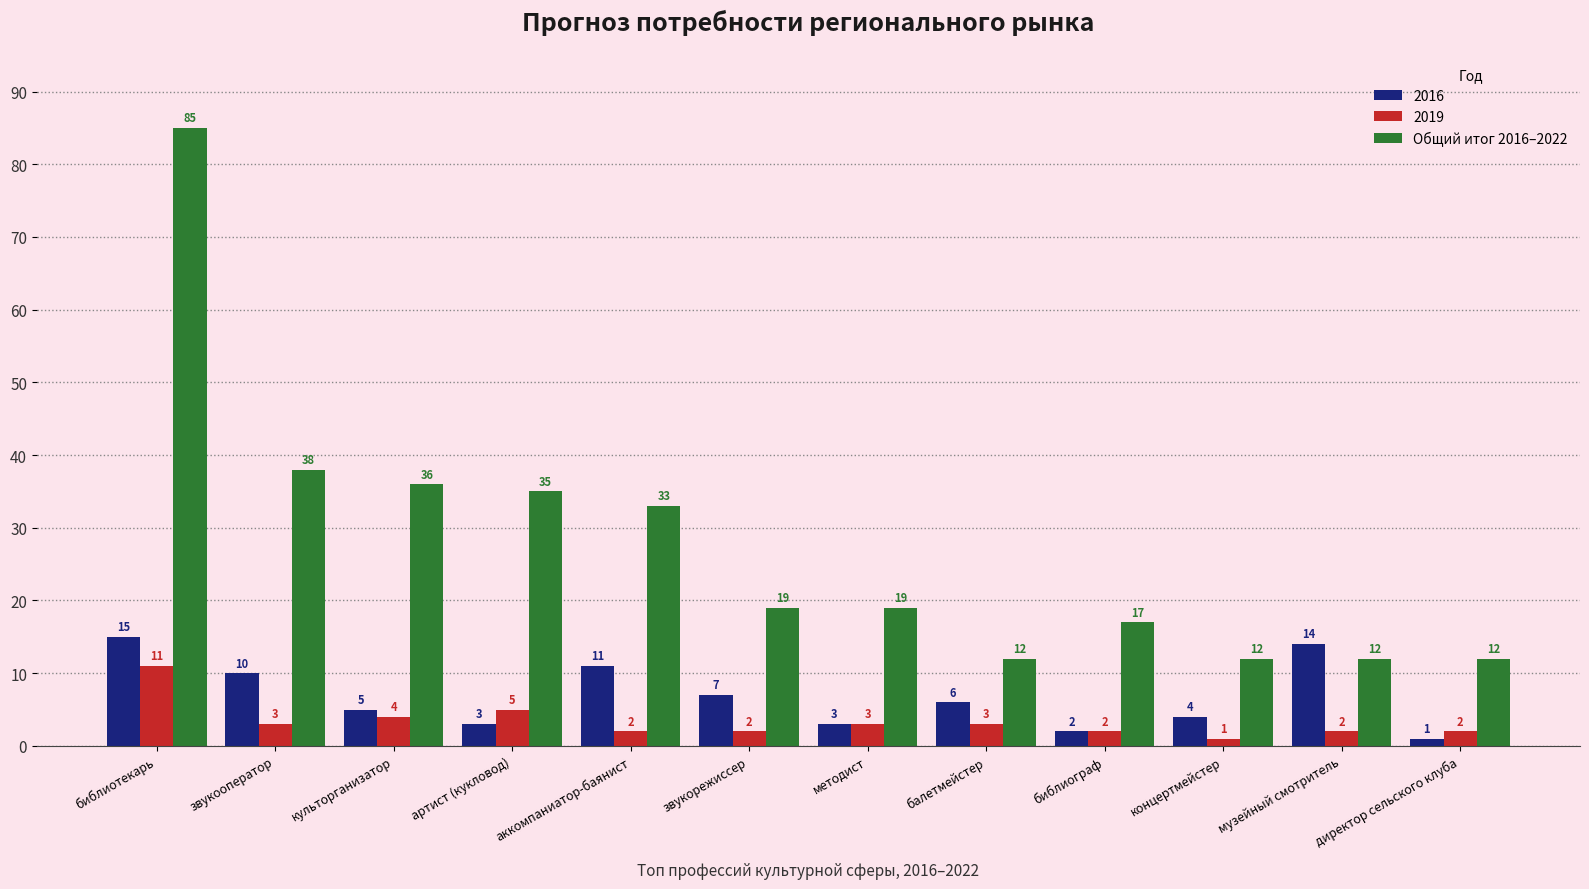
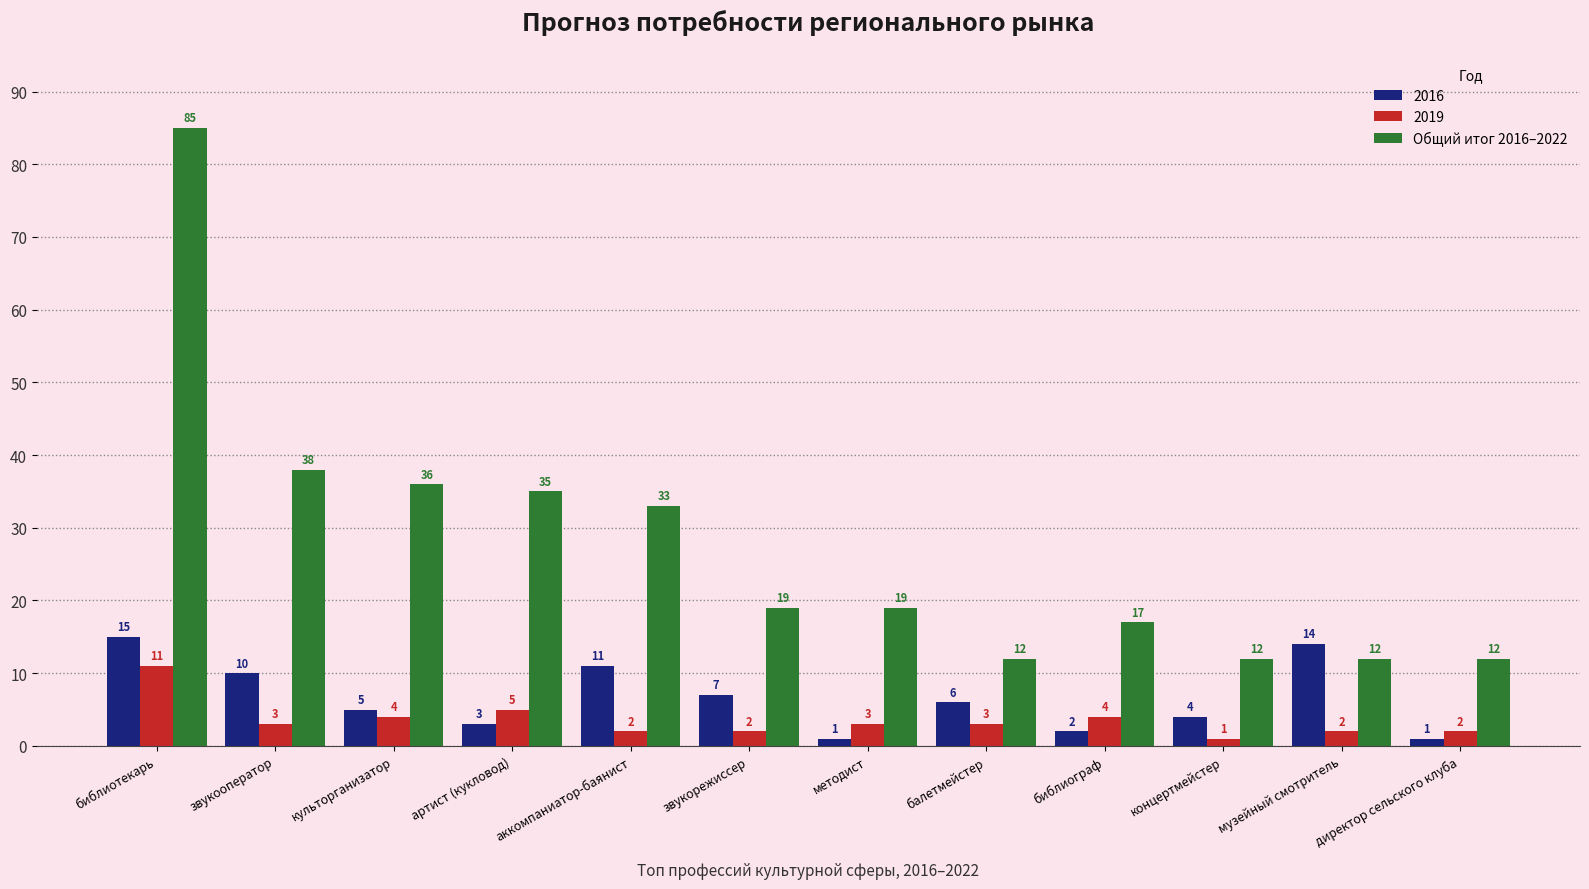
2016, методист: 3 -> 1
2019, библиограф: 2 -> 4
